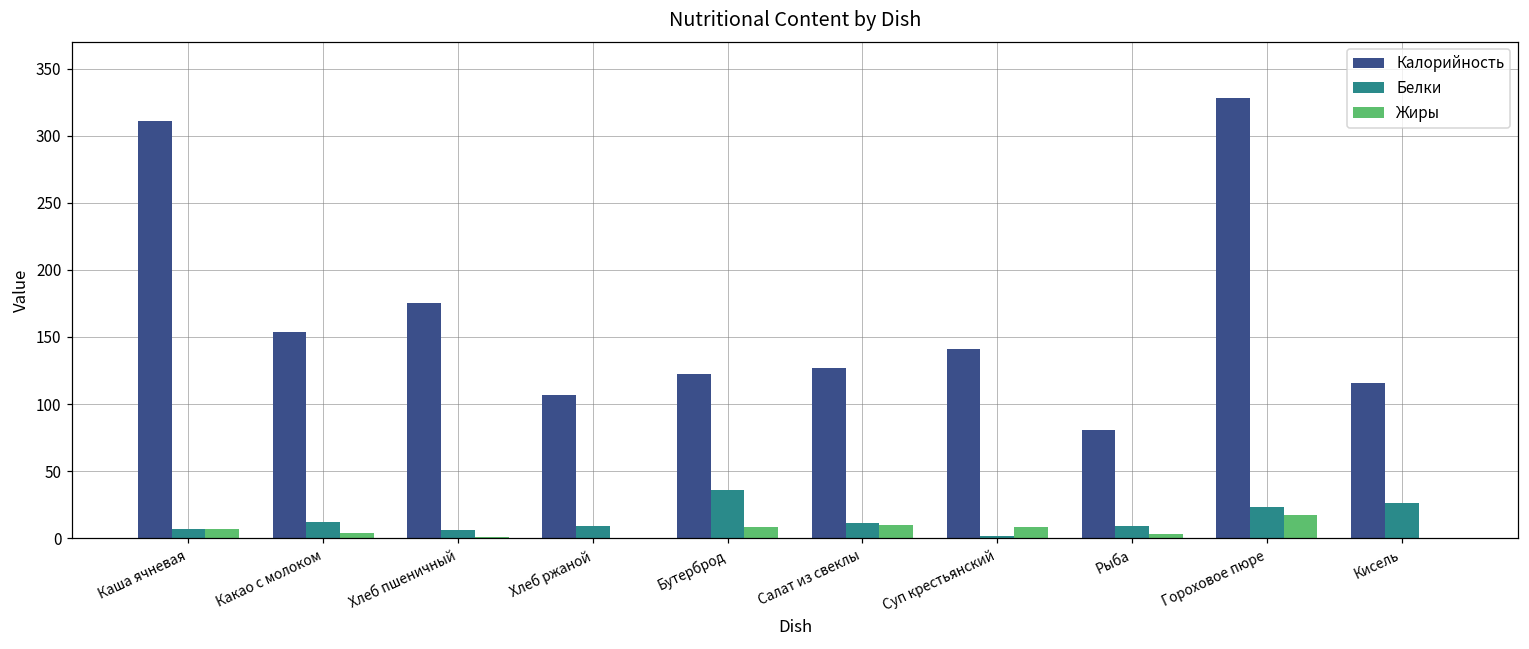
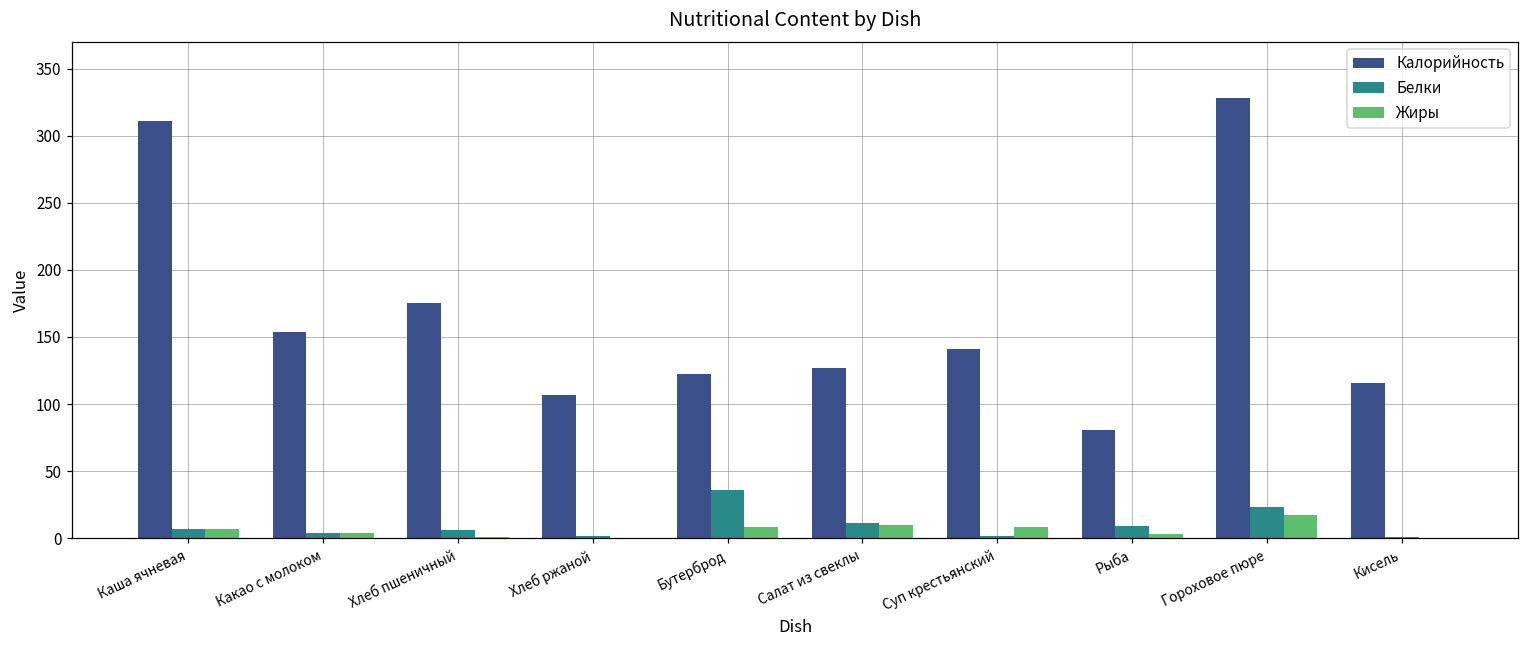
Белки, Какао с молоком: 12 -> 4
Белки, Хлеб ржаной: 9 -> 2
Белки, Кисель: 26 -> 1
